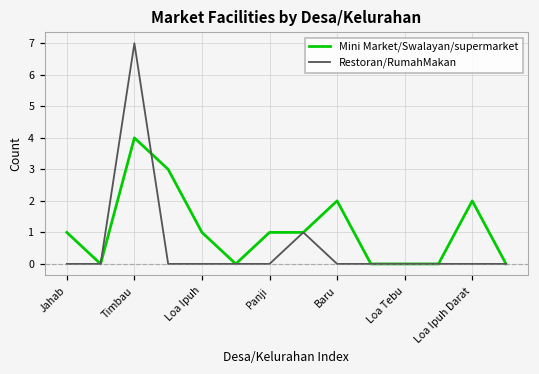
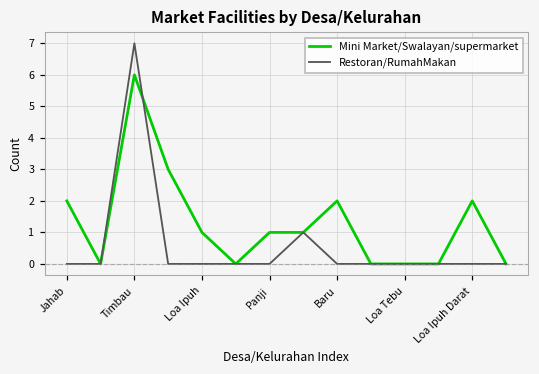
Mini Market/Swalayan/supermarket, Jahab: 1 -> 2
Mini Market/Swalayan/supermarket, Timbau: 4 -> 6
